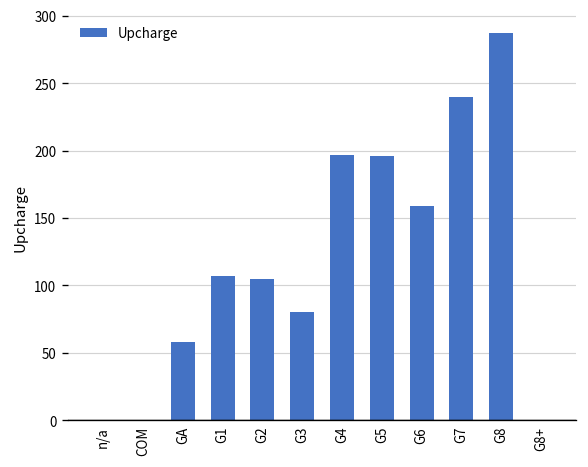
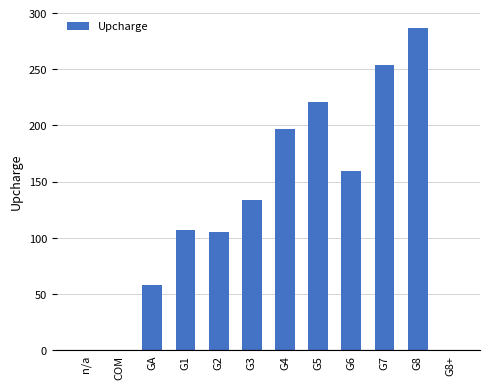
G3: 80 -> 134
G5: 196 -> 221
G7: 240 -> 254
